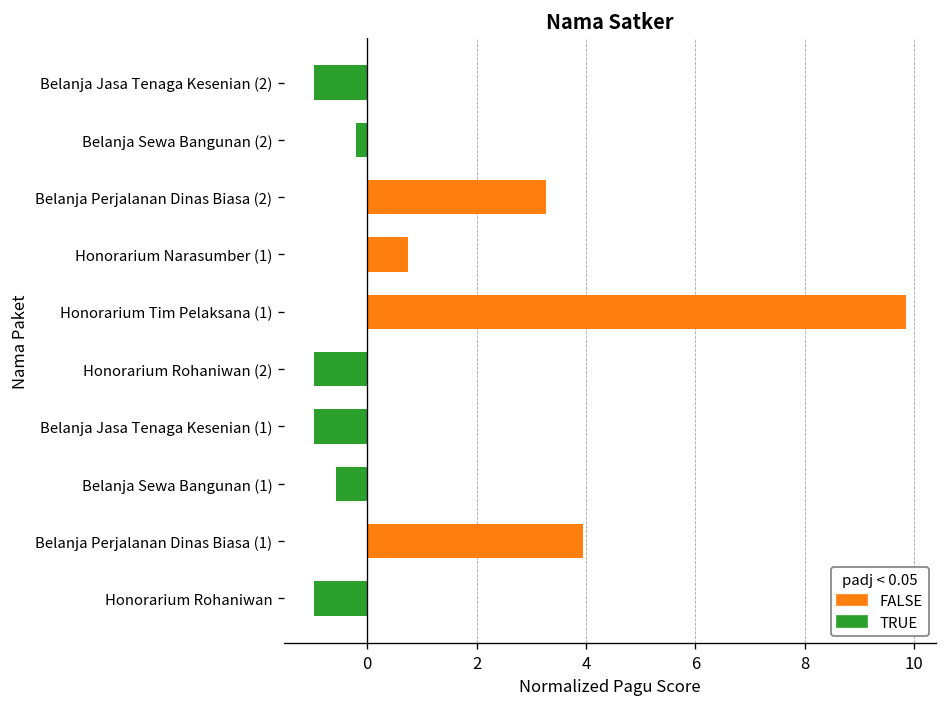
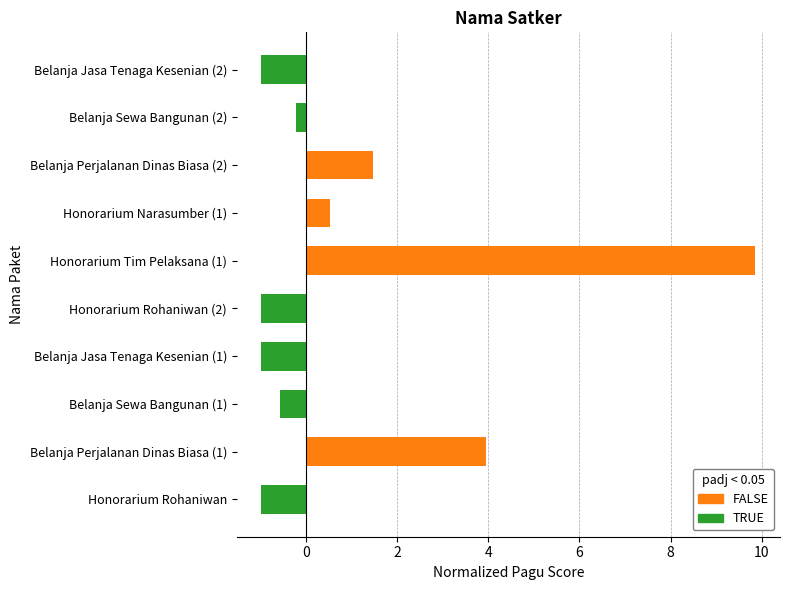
Belanja Perjalanan Dinas Biasa (2): 3.3 -> 1.5
Honorarium Narasumber (1): 0.7 -> 0.5
